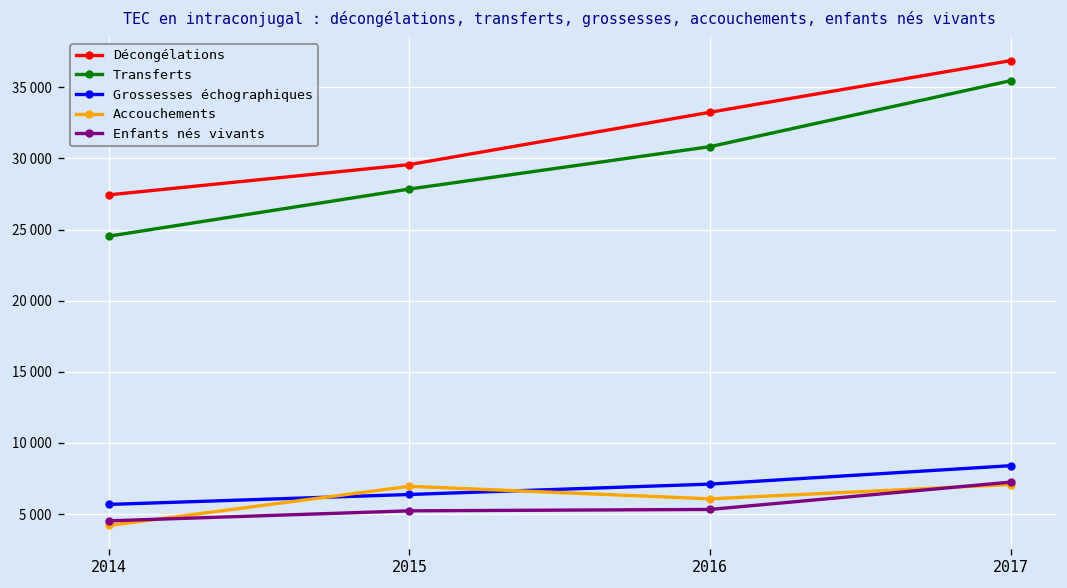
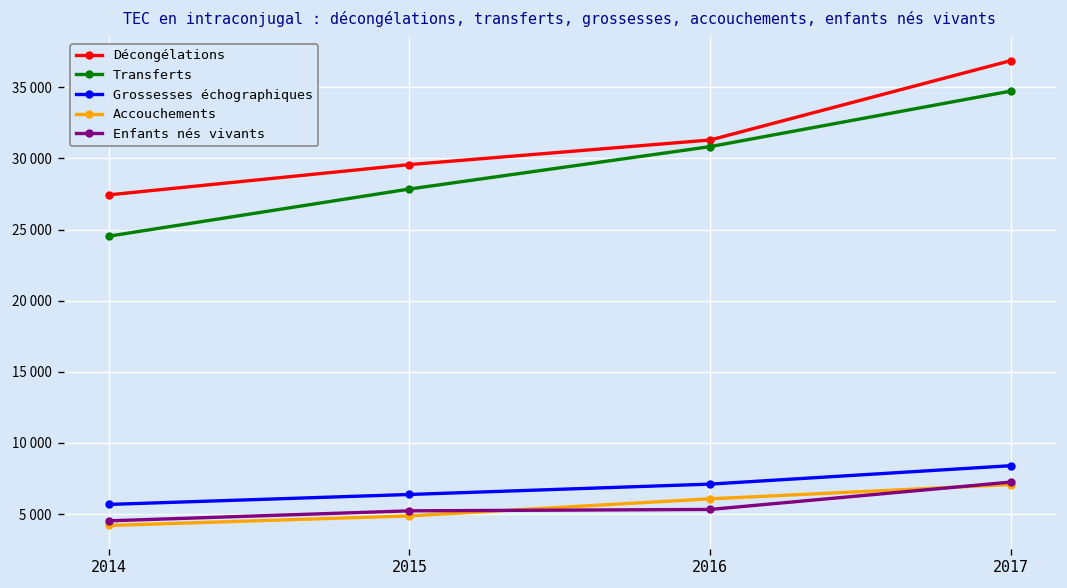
Accouchements, 2015: 7000 -> 4900
Décongélations, 2016: 33200 -> 31300
Transferts, 2017: 35500 -> 34700
